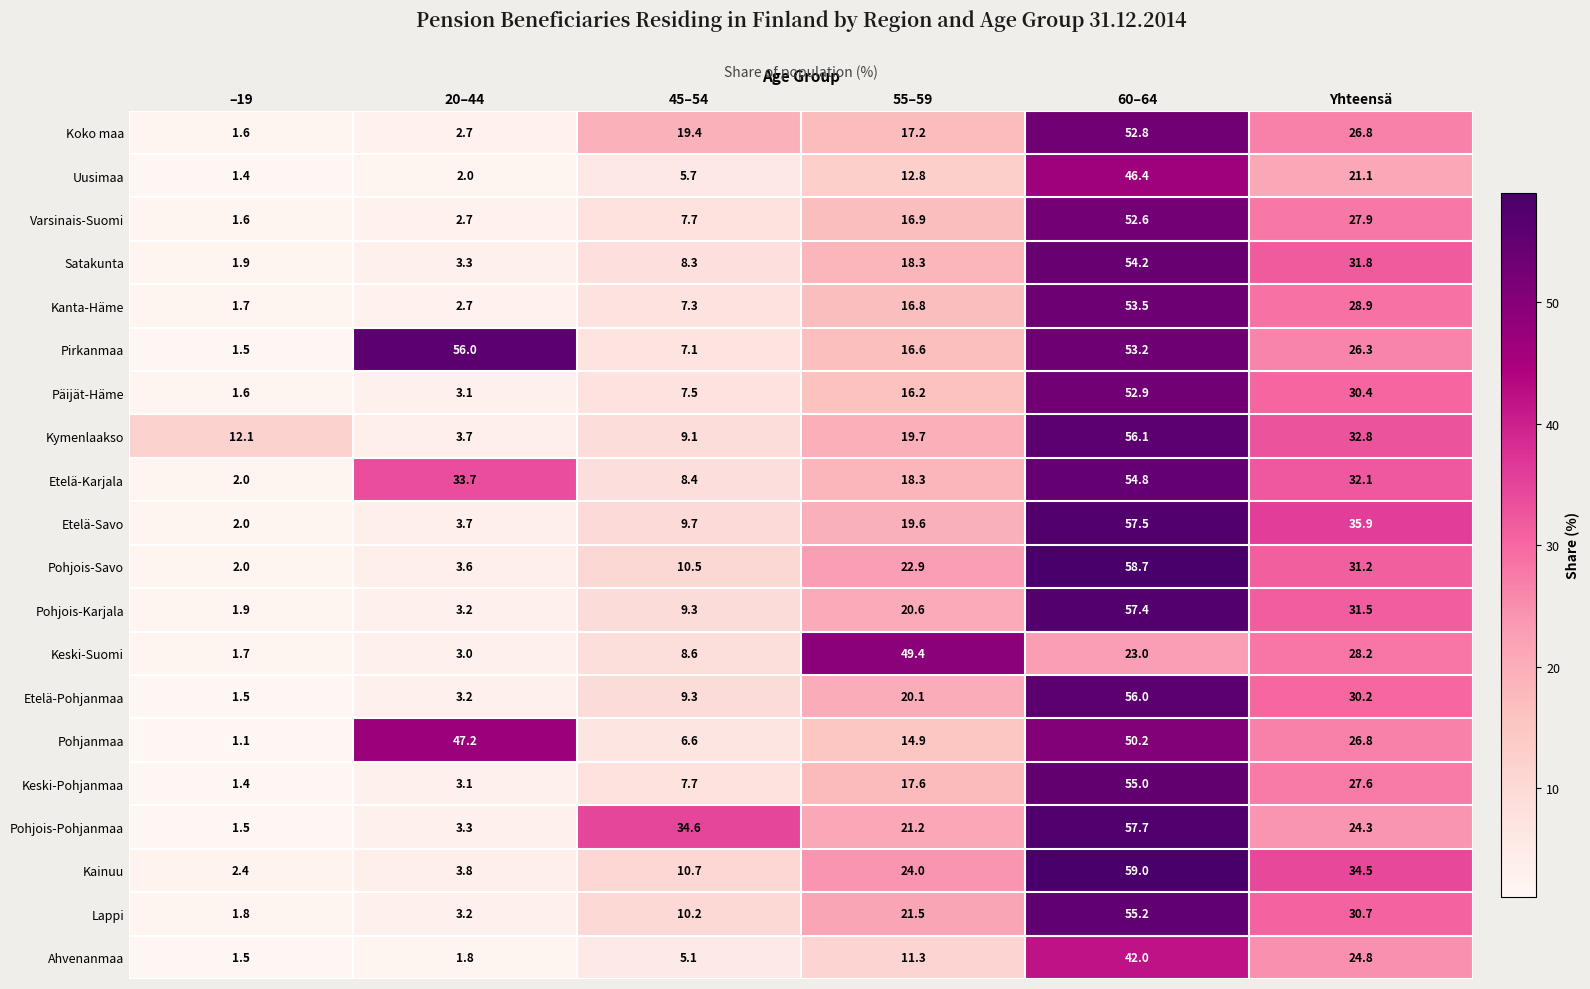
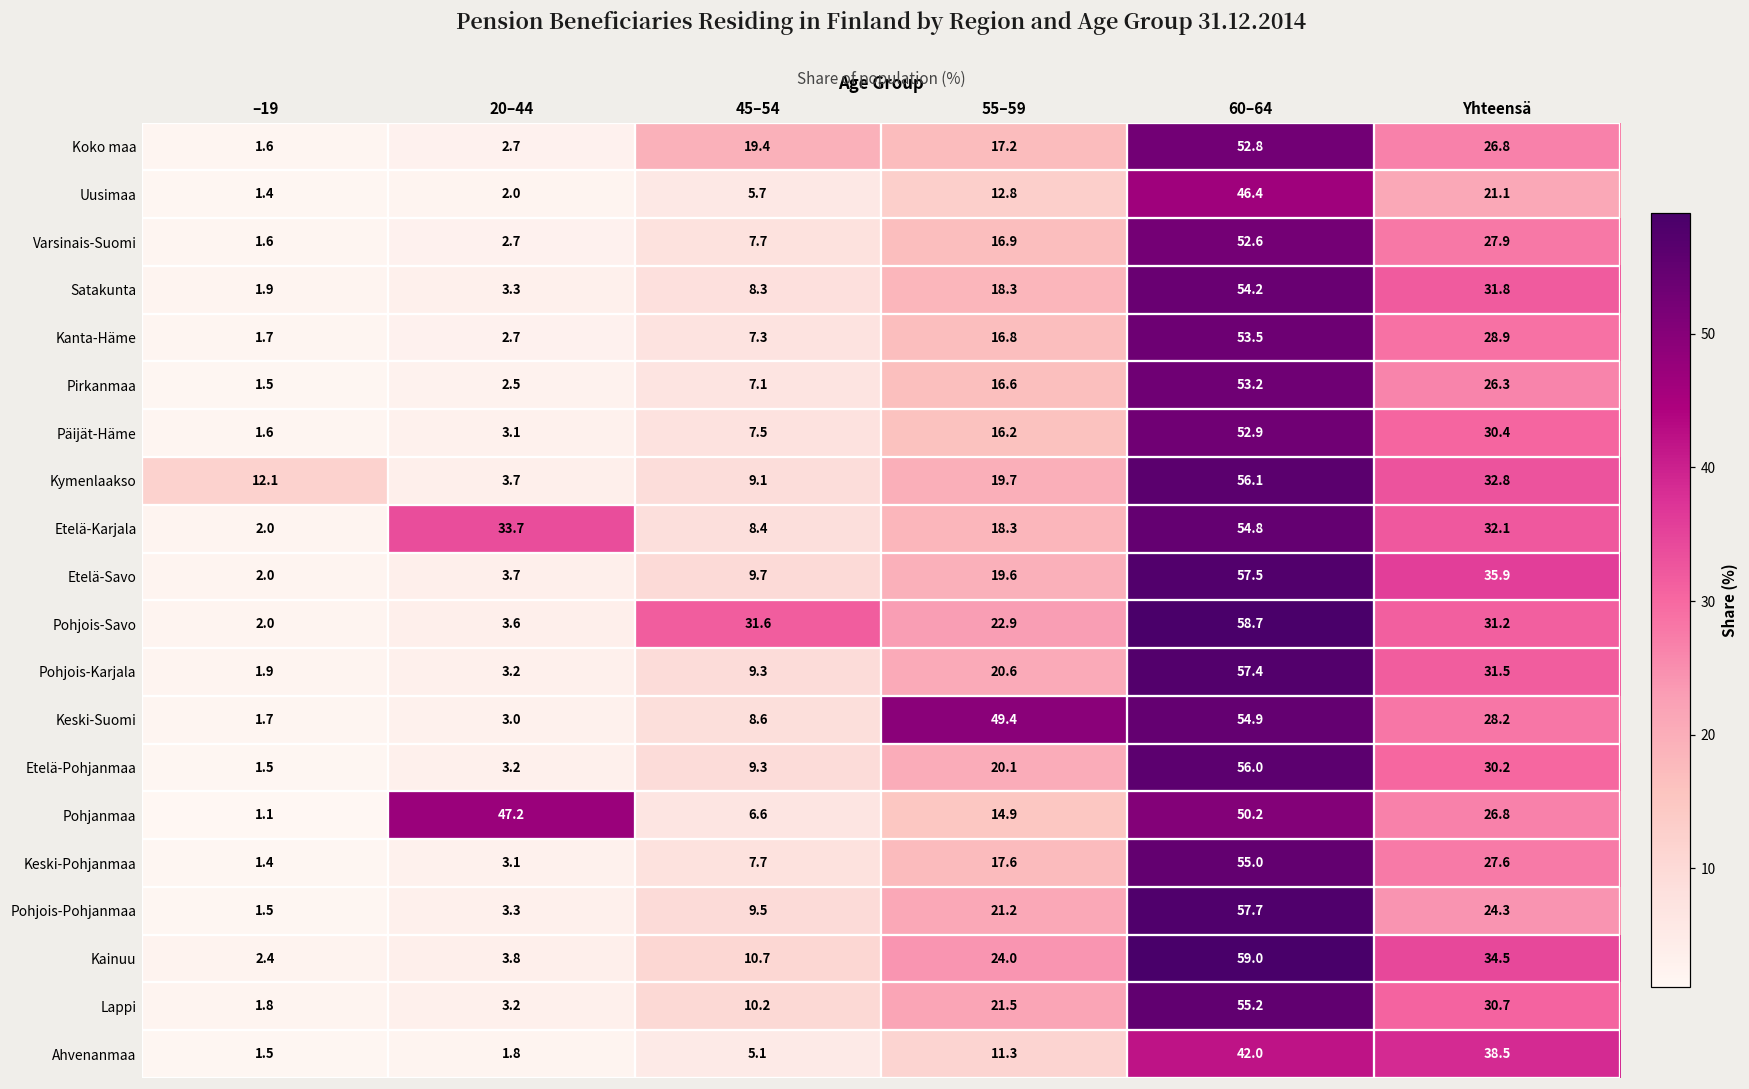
Pirkanmaa, 20–44: 56.0 -> 2.5
Pohjois-Savo, 45–54: 10.5 -> 31.6
Keski-Suomi, 60–64: 23.0 -> 54.9
Pohjois-Pohjanmaa, 45–54: 34.6 -> 9.5
Ahvenanmaa, Yhteensä: 24.8 -> 38.5
